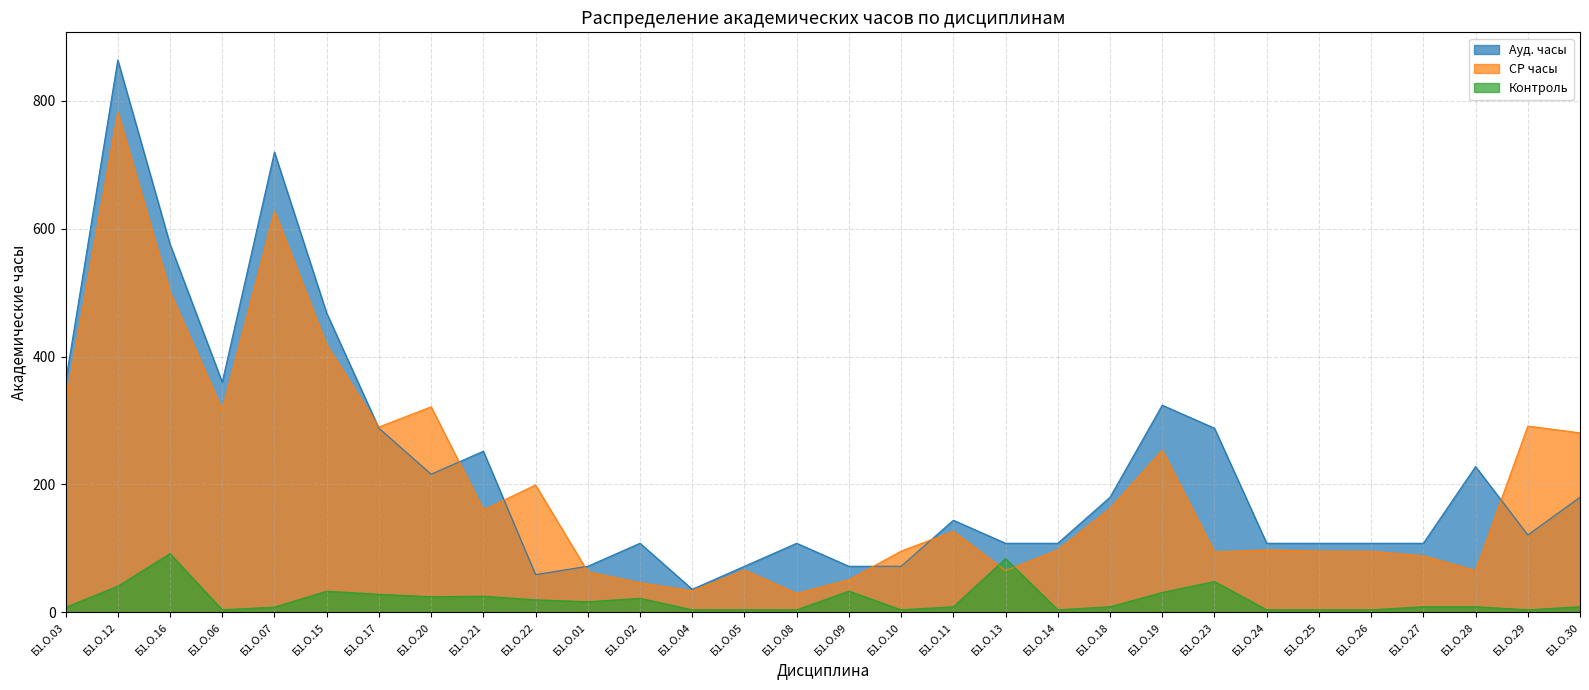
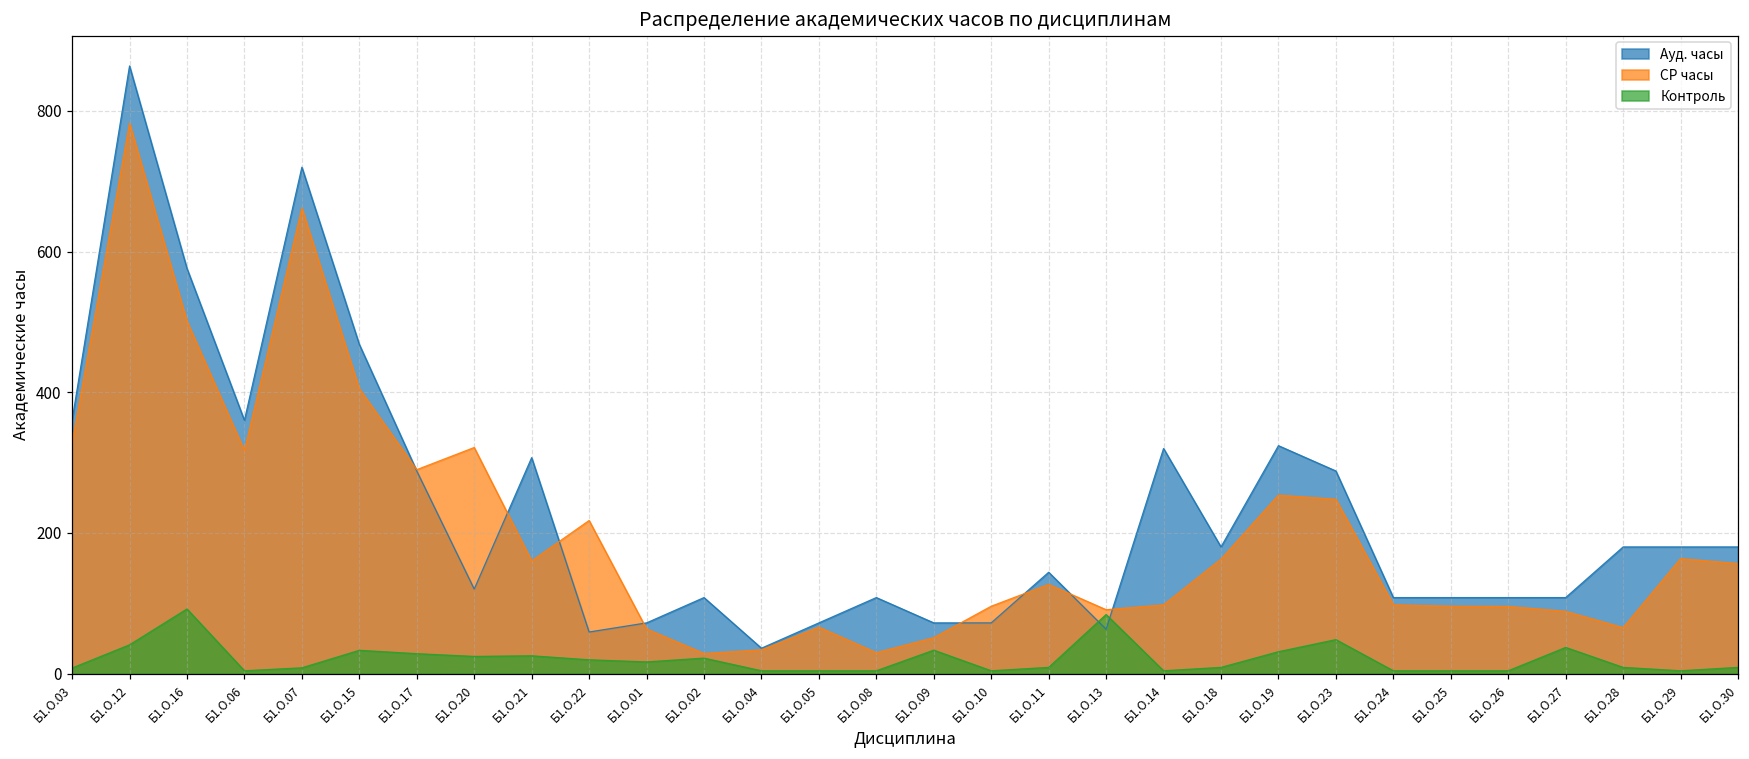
СР часы, Б1.О.07: 630 -> 660
СР часы, Б1.О.15: 420 -> 410
Ауд. часы, Б1.О.20: 220 -> 120
Ауд. часы, Б1.О.21: 250 -> 310
СР часы, Б1.О.22: 200 -> 220
СР часы, Б1.О.02: 50 -> 30
Ауд. часы, Б1.О.13: 110 -> 60
СР часы, Б1.О.13: 70 -> 90
Ауд. часы, Б1.О.14: 110 -> 320
СР часы, Б1.О.23: 90 -> 250
Контроль, Б1.О.27: 10 -> 40
Ауд. часы, Б1.О.28: 230 -> 180
Ауд. часы, Б1.О.29: 120 -> 180
СР часы, Б1.О.29: 290 -> 160
СР часы, Б1.О.30: 280 -> 160
